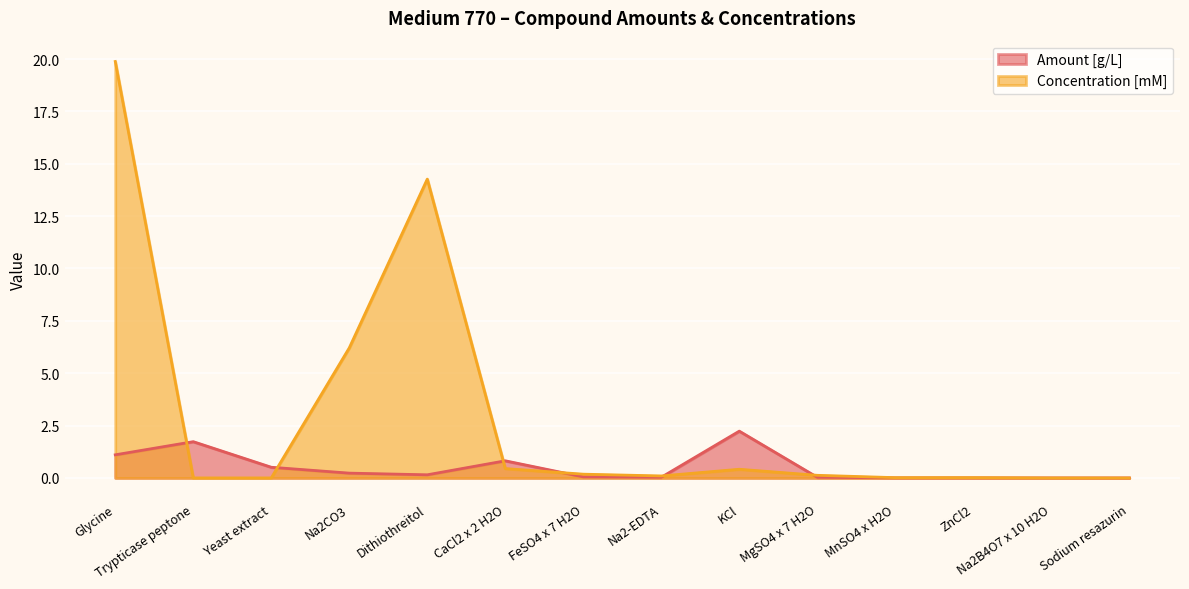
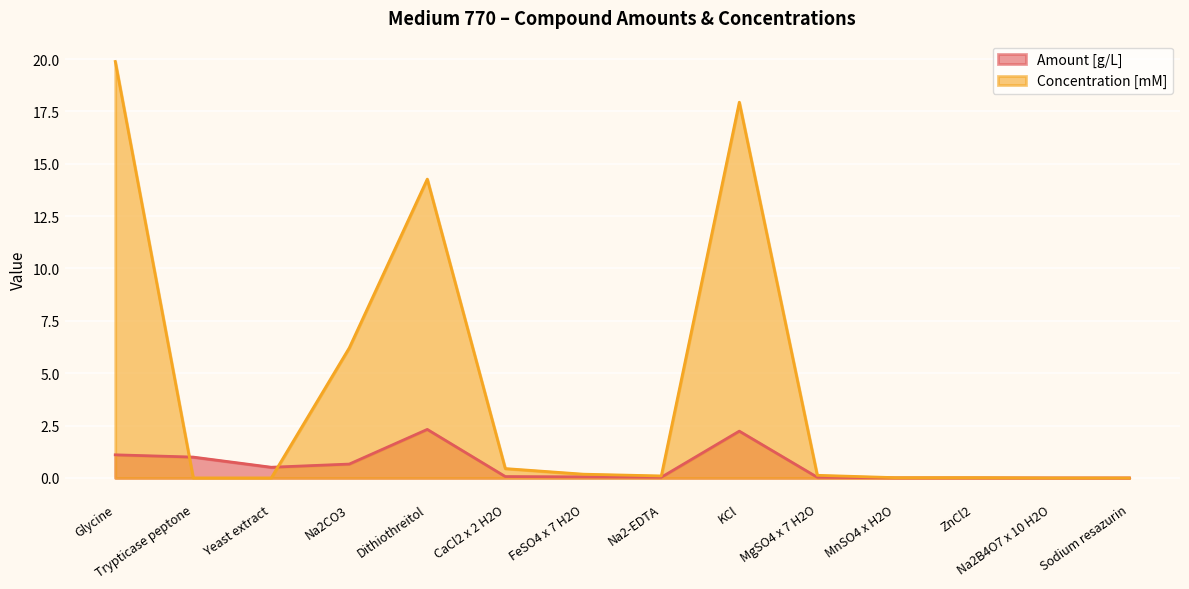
Amount [g/L], Trypticase peptone: 1.7 -> 1.0
Amount [g/L], Na2CO3: 0.2 -> 0.7
Amount [g/L], Dithiothreitol: 0.1 -> 2.3
Amount [g/L], CaCl2 x 2 H2O: 0.8 -> 0.1
Concentration [mM], KCl: 0.4 -> 17.9
